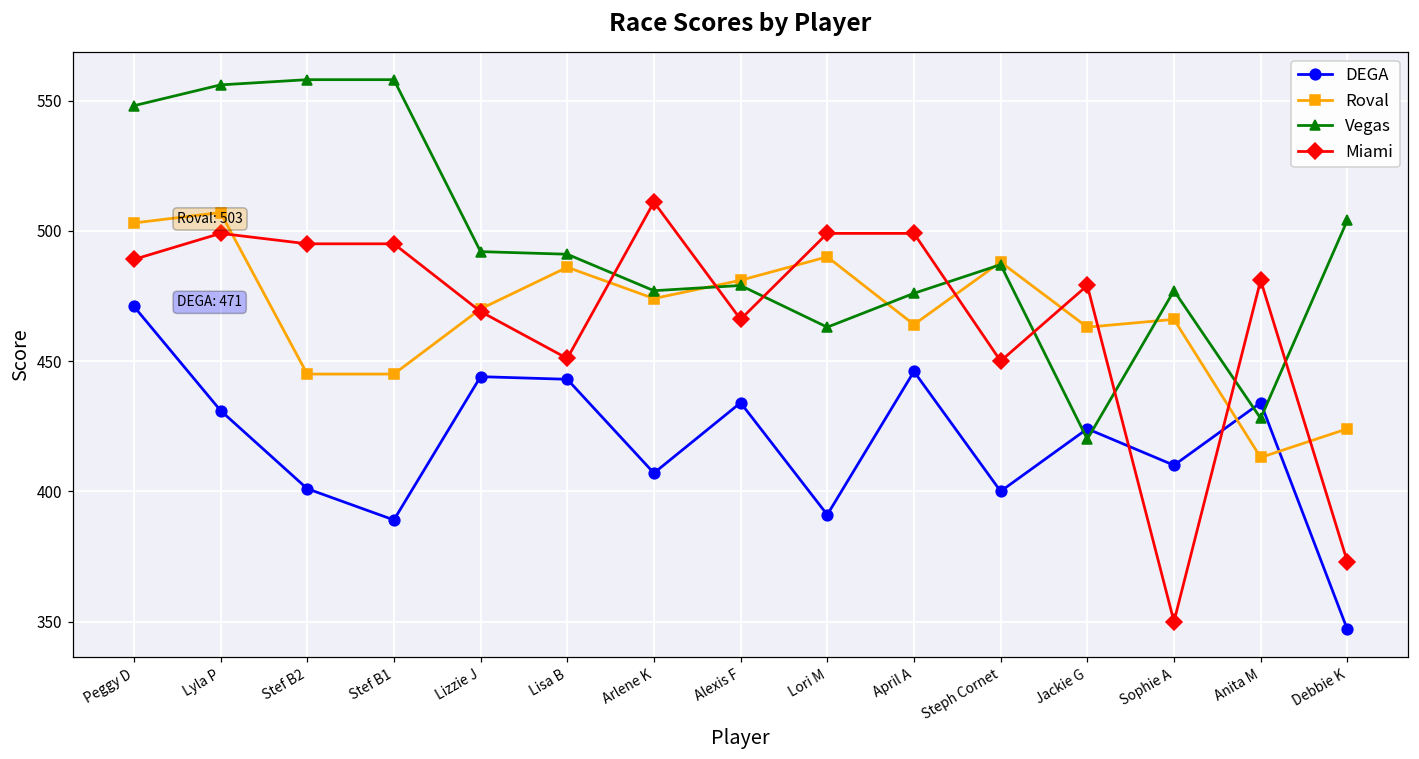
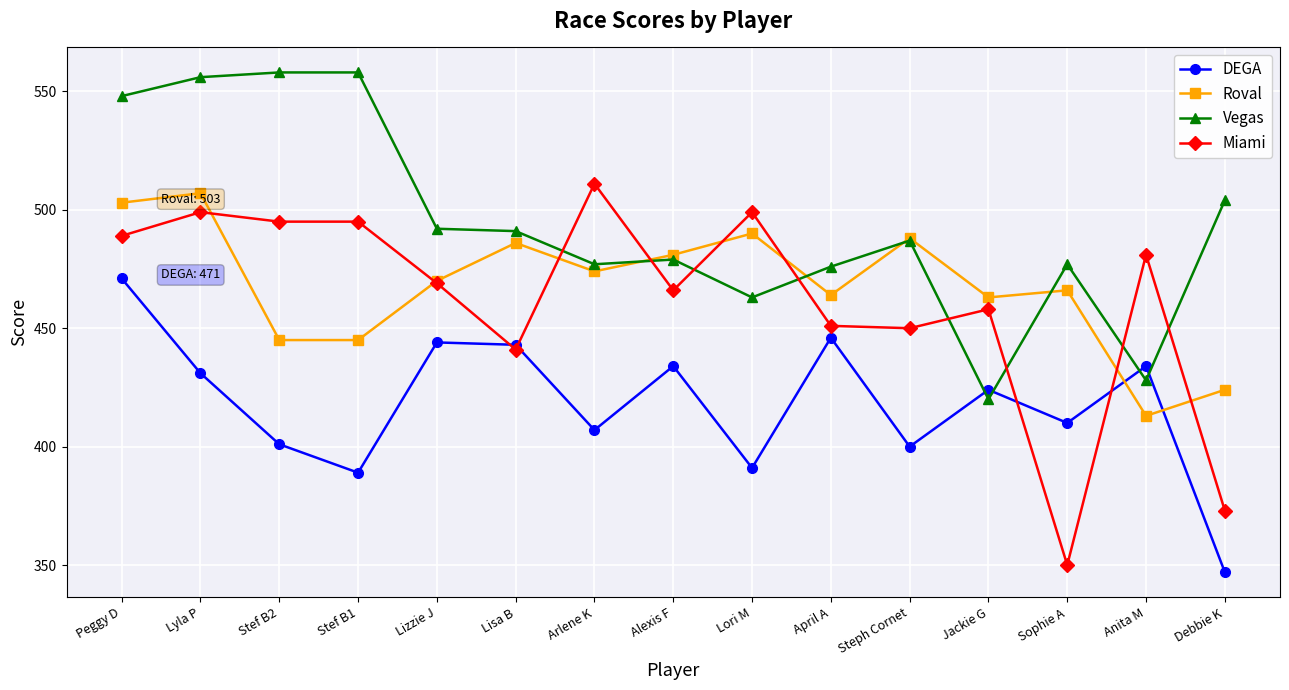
Miami, Lisa B: 451 -> 441
Miami, April A: 499 -> 451
Miami, Jackie G: 479 -> 458
